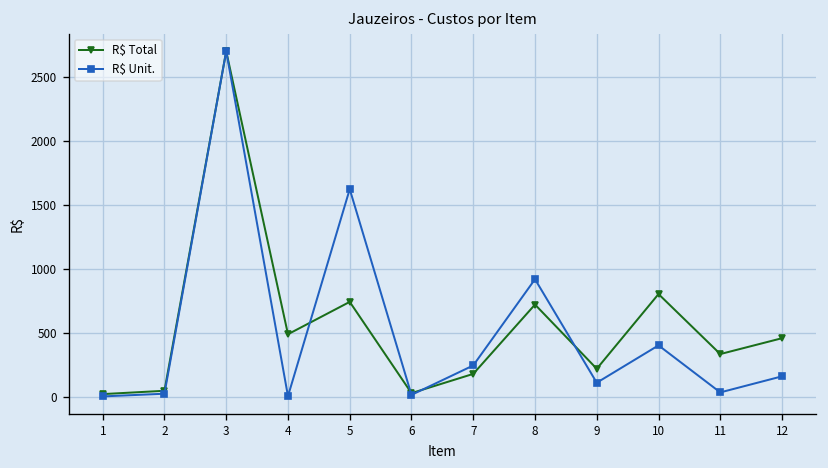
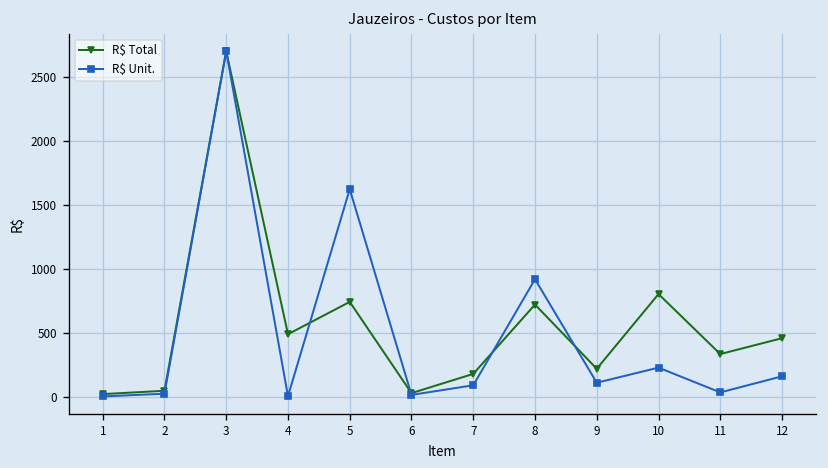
R$ Unit., 7: 240 -> 90
R$ Unit., 10: 400 -> 230
